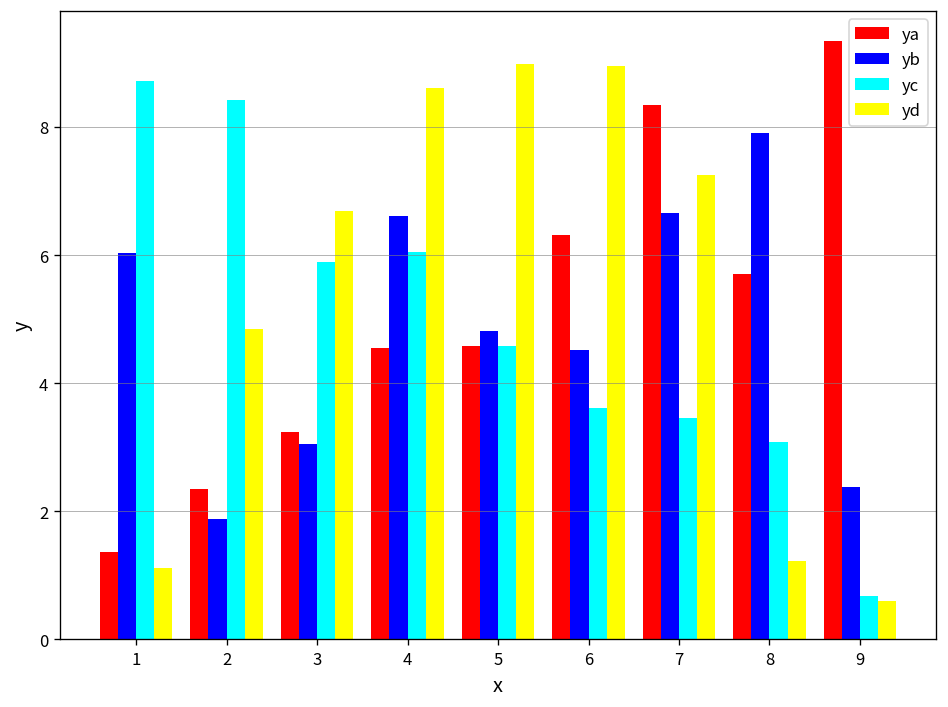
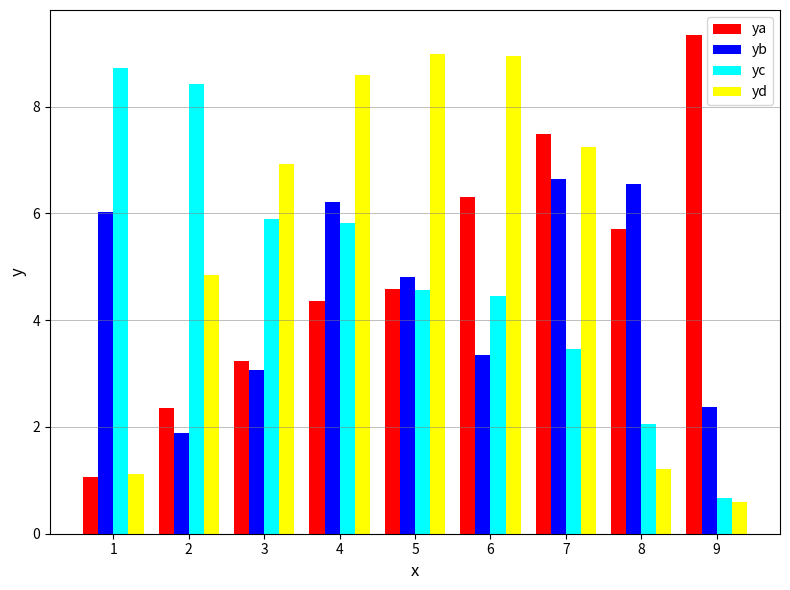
ya, 1: 1.4 -> 1.1
yd, 3: 6.7 -> 6.9
ya, 4: 4.5 -> 4.4
yb, 4: 6.6 -> 6.2
yc, 4: 6.0 -> 5.8
yb, 6: 4.5 -> 3.3
yc, 6: 3.6 -> 4.5
ya, 7: 8.3 -> 7.5
yb, 8: 7.9 -> 6.5
yc, 8: 3.1 -> 2.1
